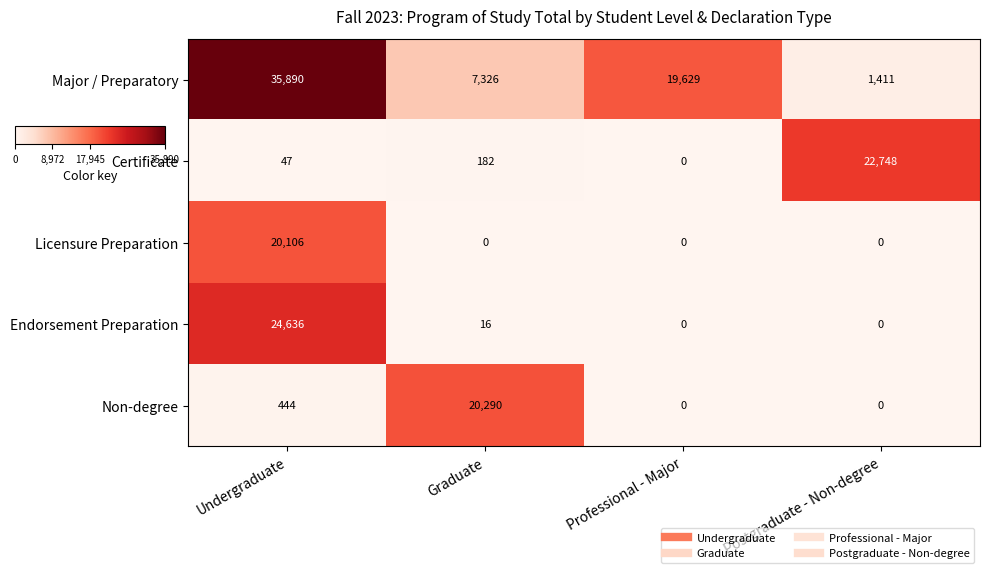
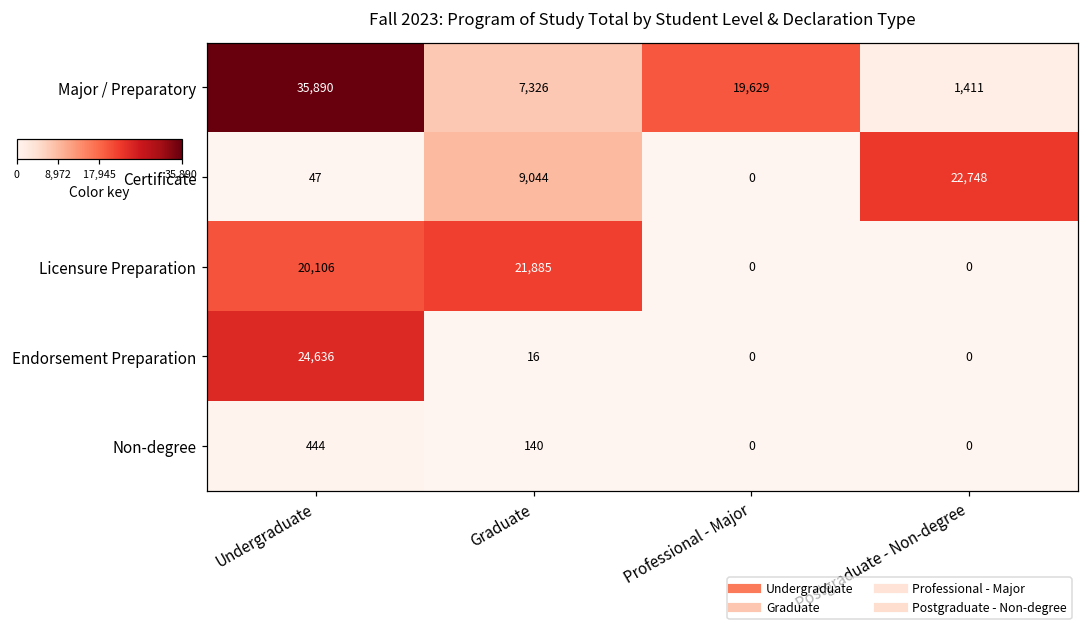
Certificate, Graduate: 182 -> 9,044
Licensure Preparation, Graduate: 0 -> 21,885
Non-degree, Graduate: 20,290 -> 140
